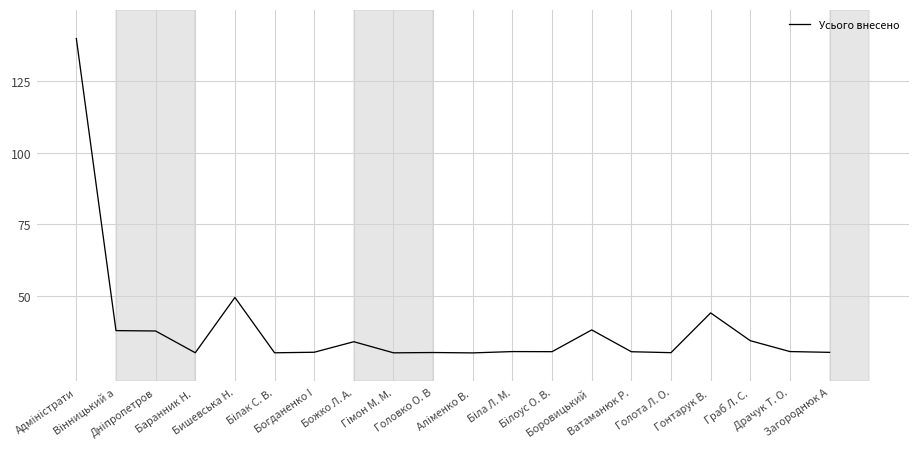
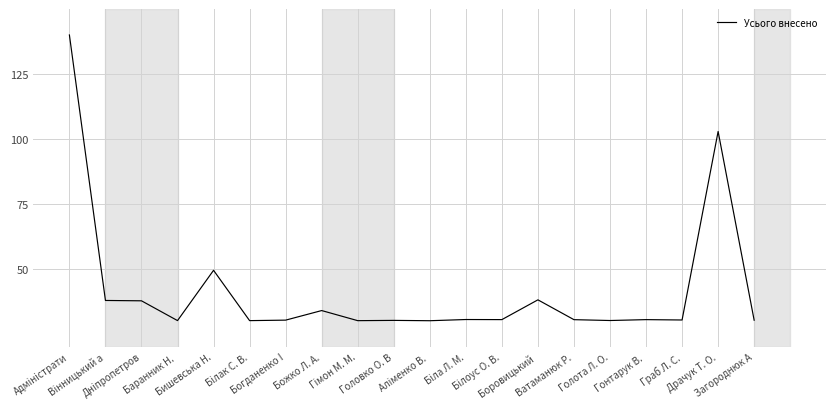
Гонтарук В.: 44 -> 30
Граб Л. С.: 34 -> 30
Драчук Т. О.: 30 -> 103
